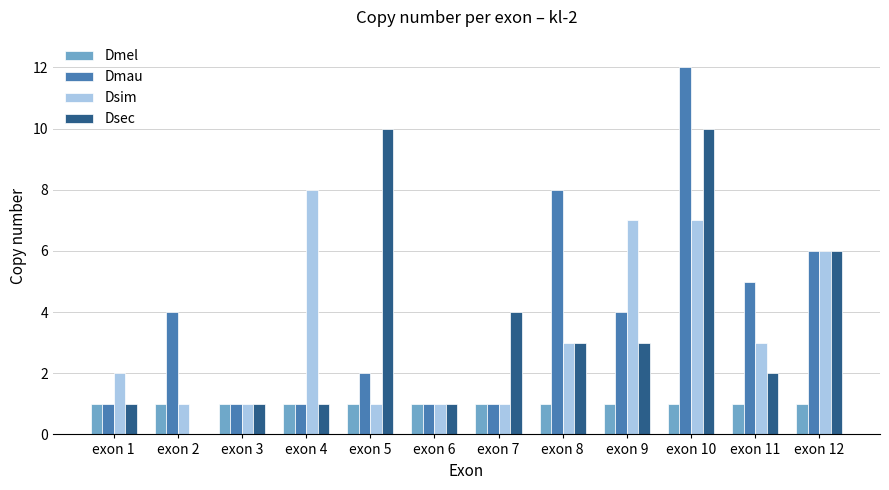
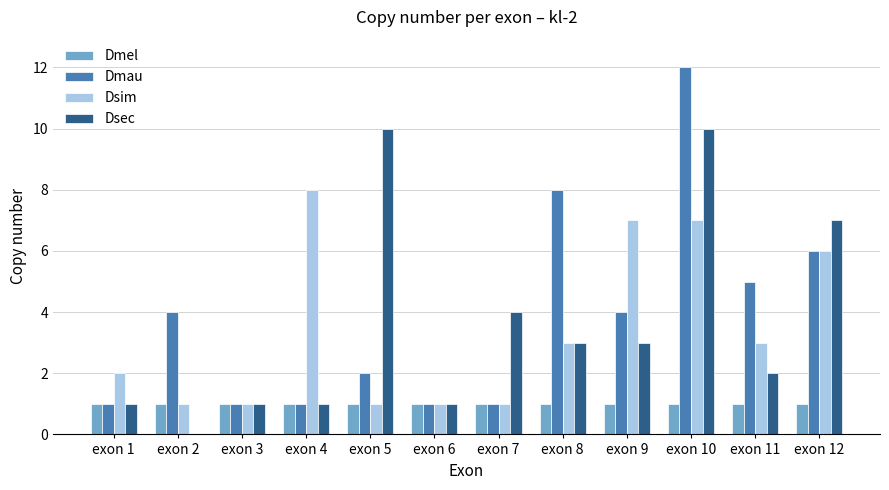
Dsec, exon 12: 6 -> 7
